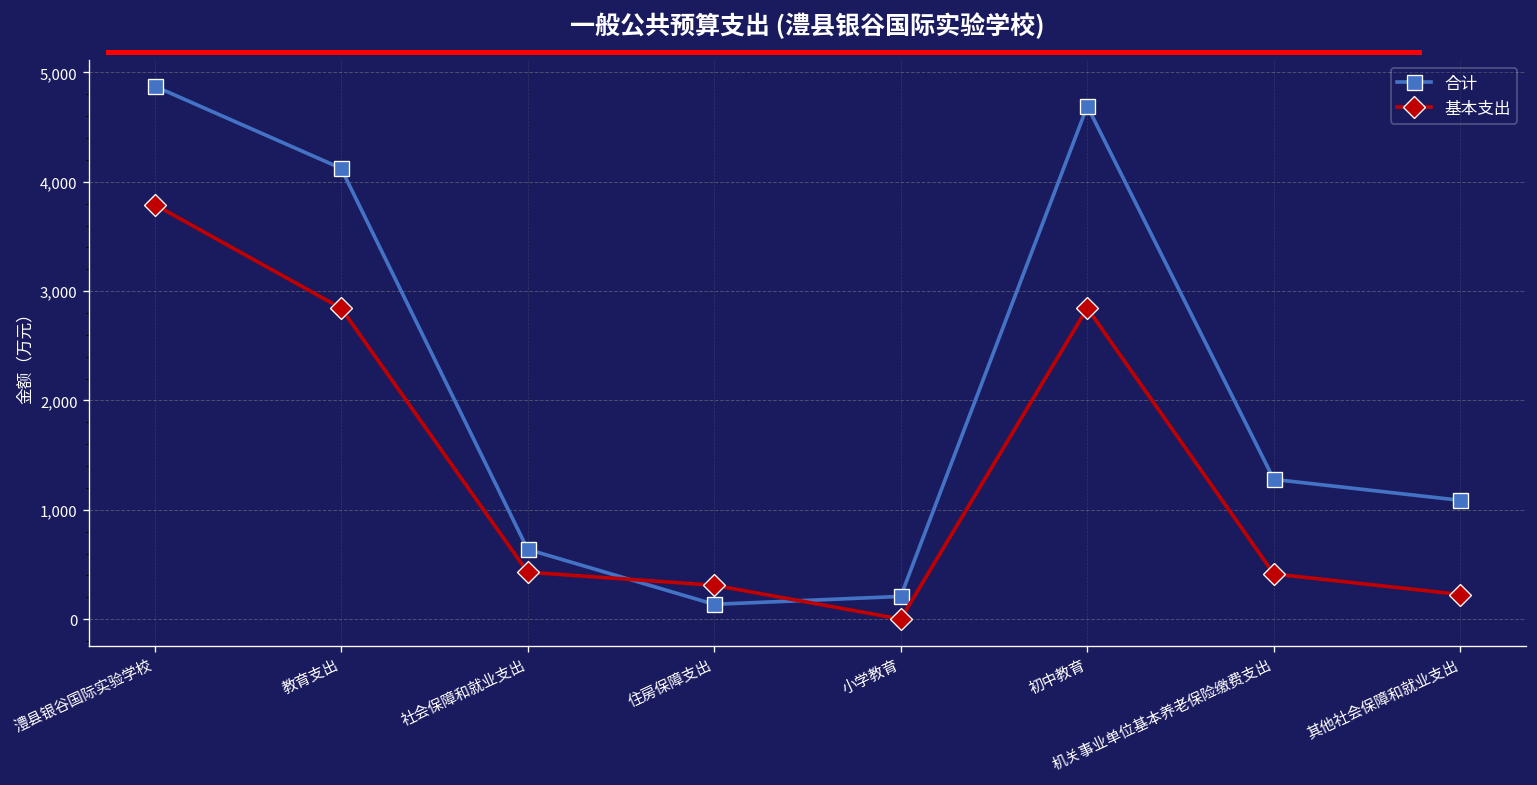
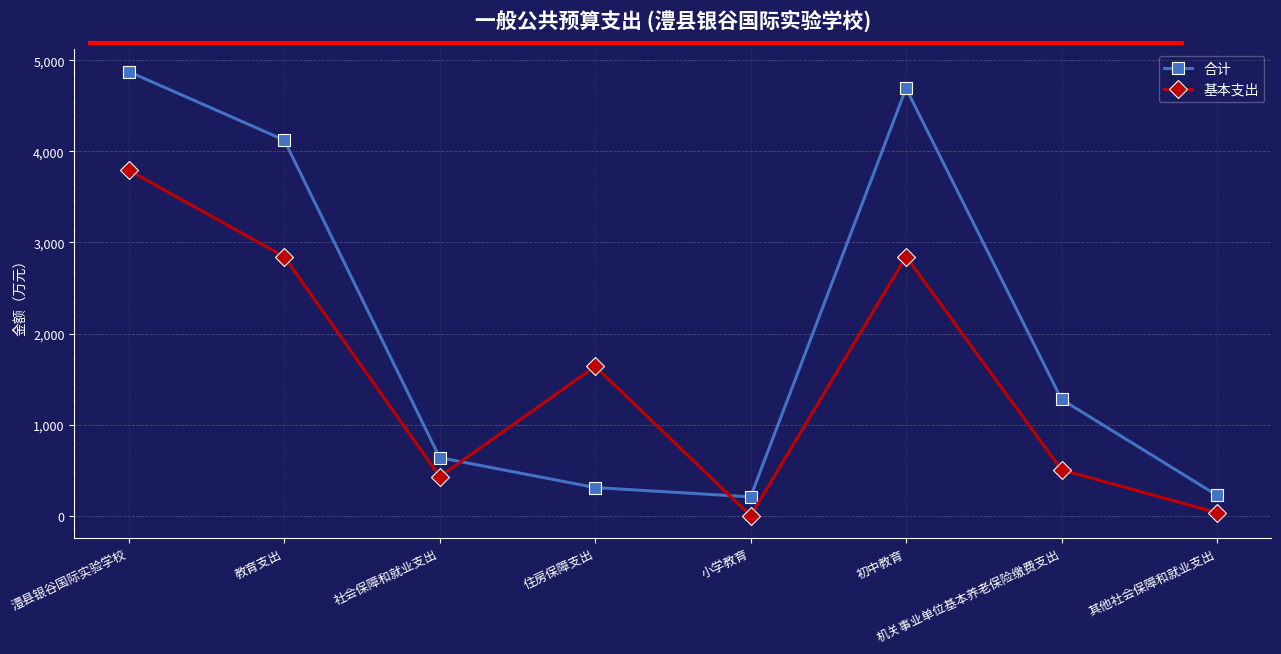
合计, 住房保障支出: 100 -> 300
基本支出, 住房保障支出: 300 -> 1,600
基本支出, 机关事业单位基本养老保险缴费支出: 400 -> 500
合计, 其他社会保障和就业支出: 1,100 -> 200
基本支出, 其他社会保障和就业支出: 200 -> 0
